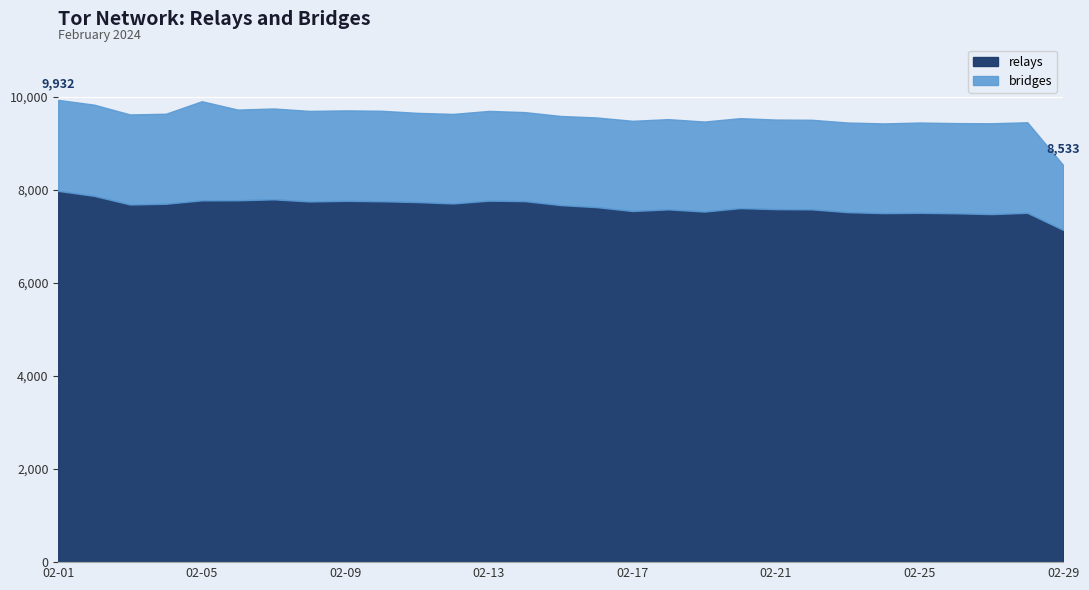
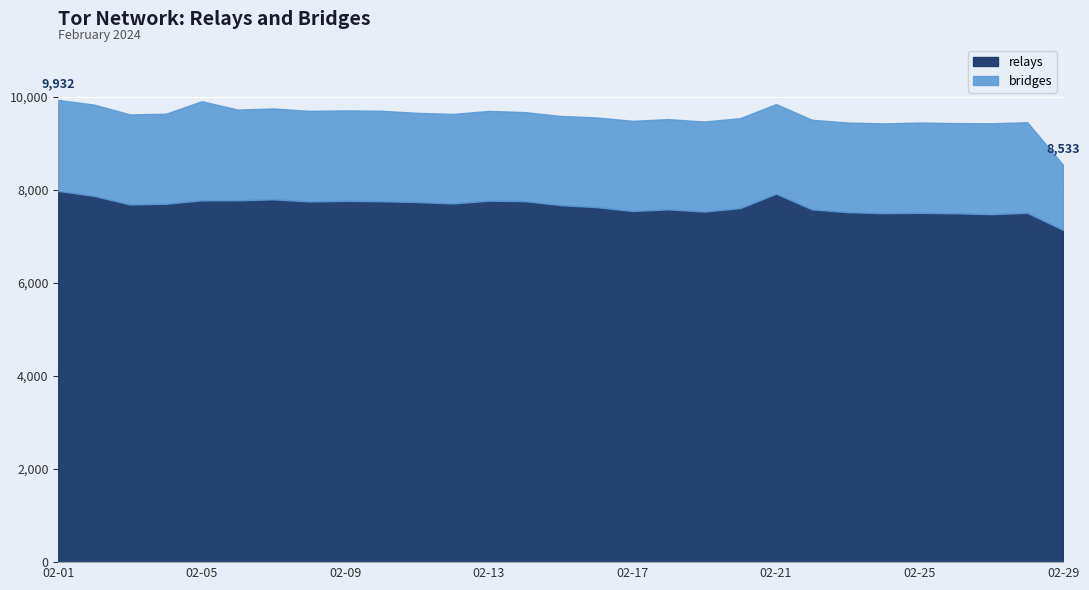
relays, 02-21: 7,600 -> 7,900
